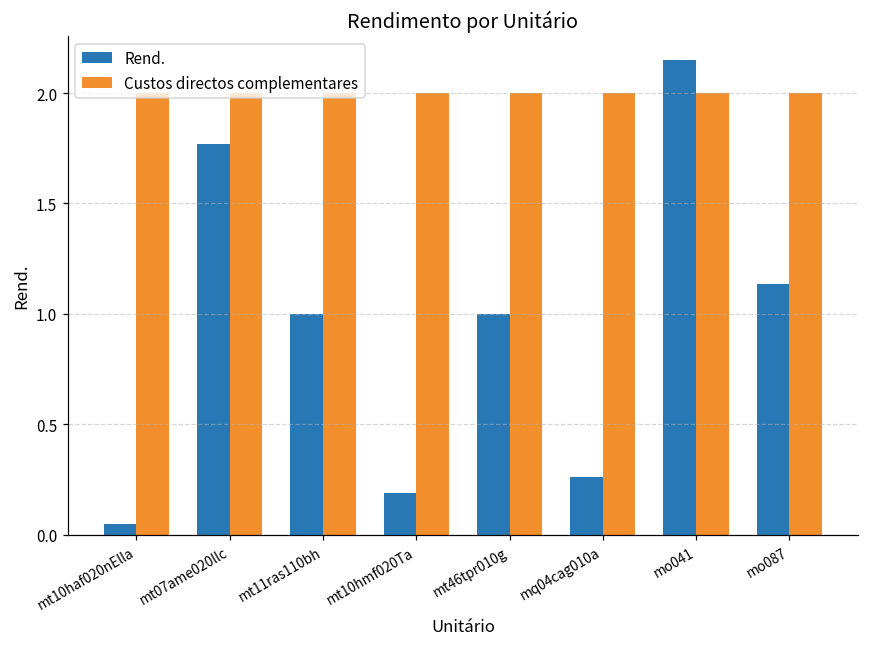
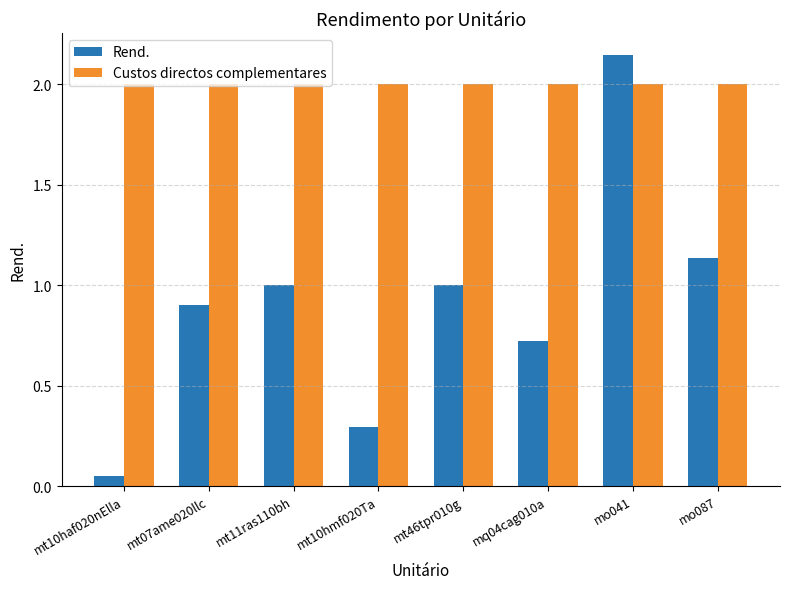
Rend., mt07ame020llc: 1.77 -> 0.90
Rend., mt10hmf020Ta: 0.19 -> 0.29
Rend., mq04cag010a: 0.26 -> 0.72
